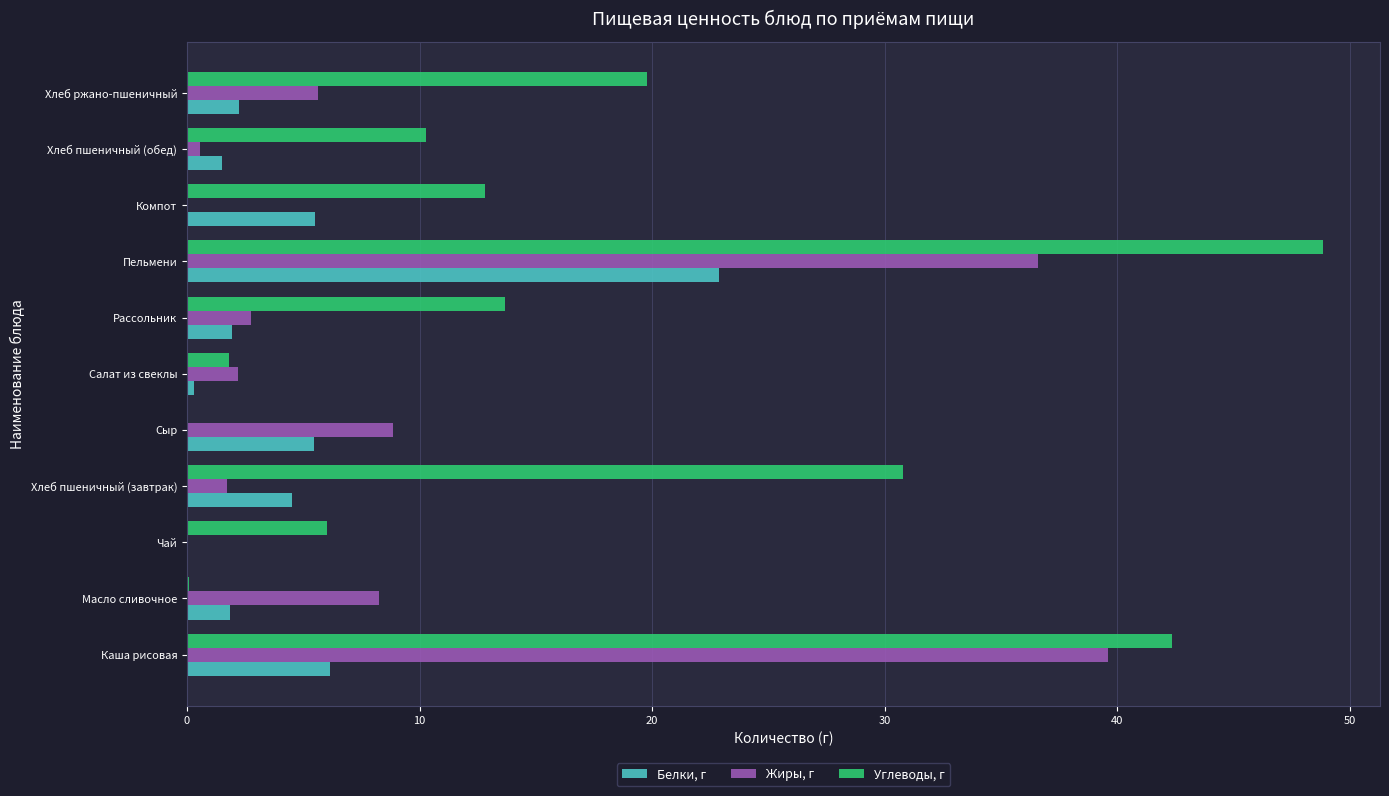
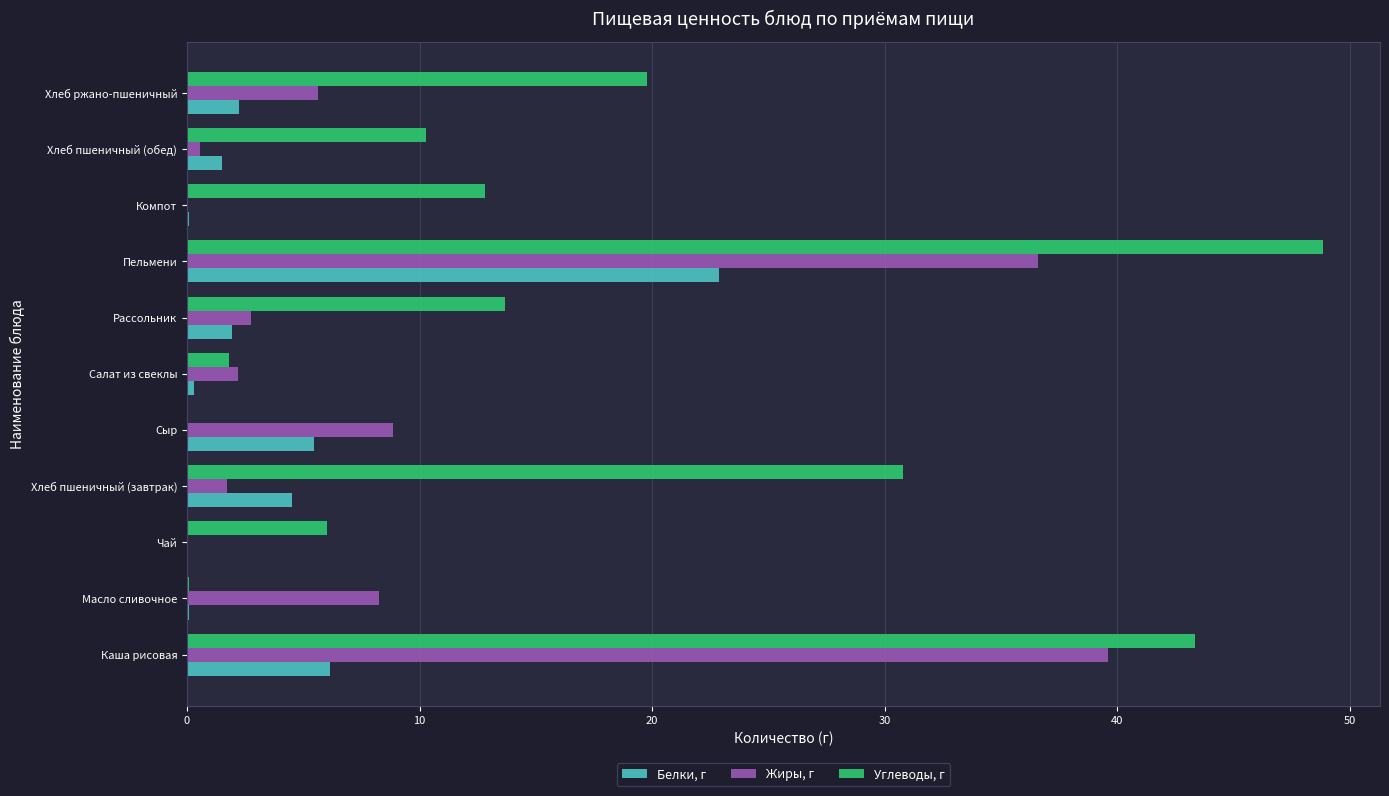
Белки, г, Компот: 5.5 -> 0.1
Белки, г, Масло сливочное: 1.8 -> 0.1
Углеводы, г, Каша рисовая: 42.4 -> 43.4
